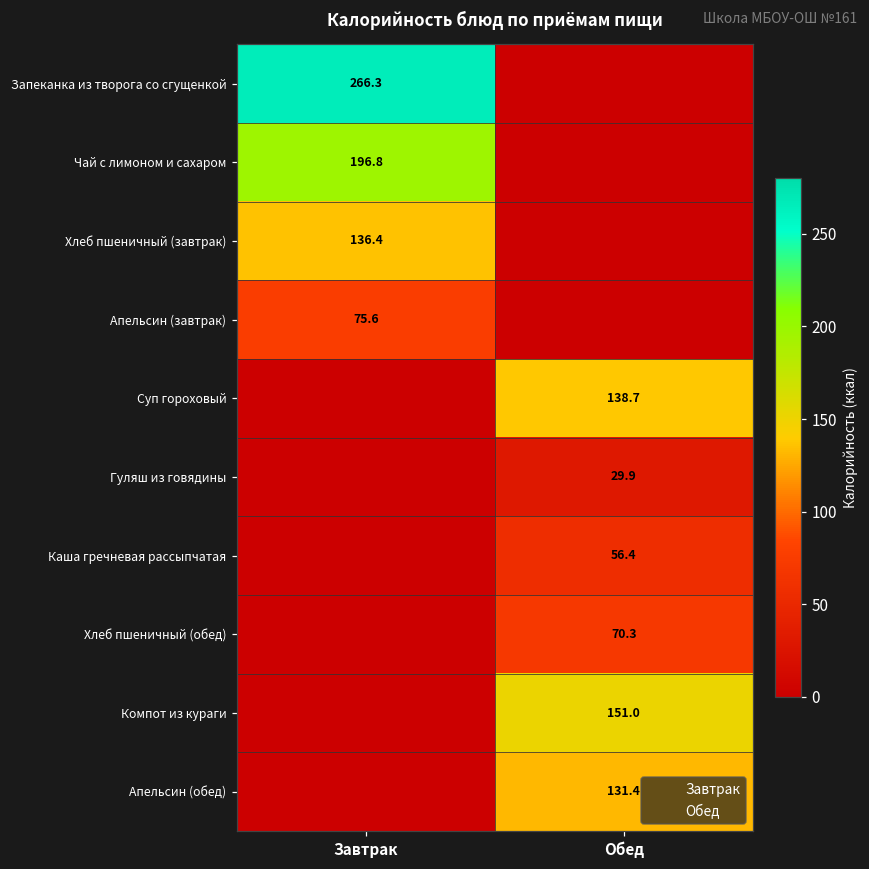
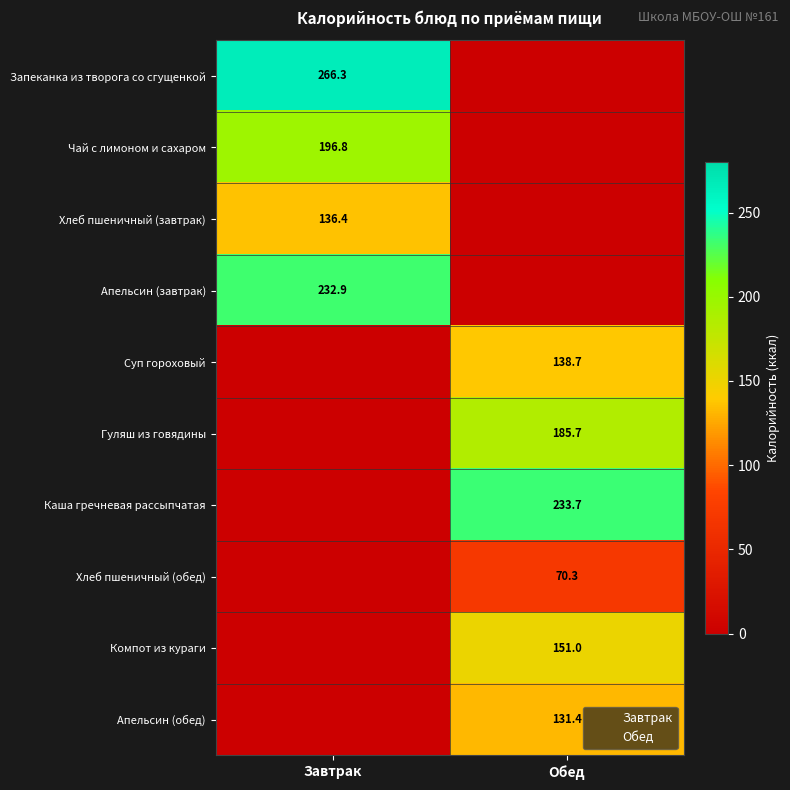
Апельсин (завтрак), Завтрак: 75.6 -> 232.9
Гуляш из говядины, Обед: 29.9 -> 185.7
Каша гречневая рассыпчатая, Обед: 56.4 -> 233.7
